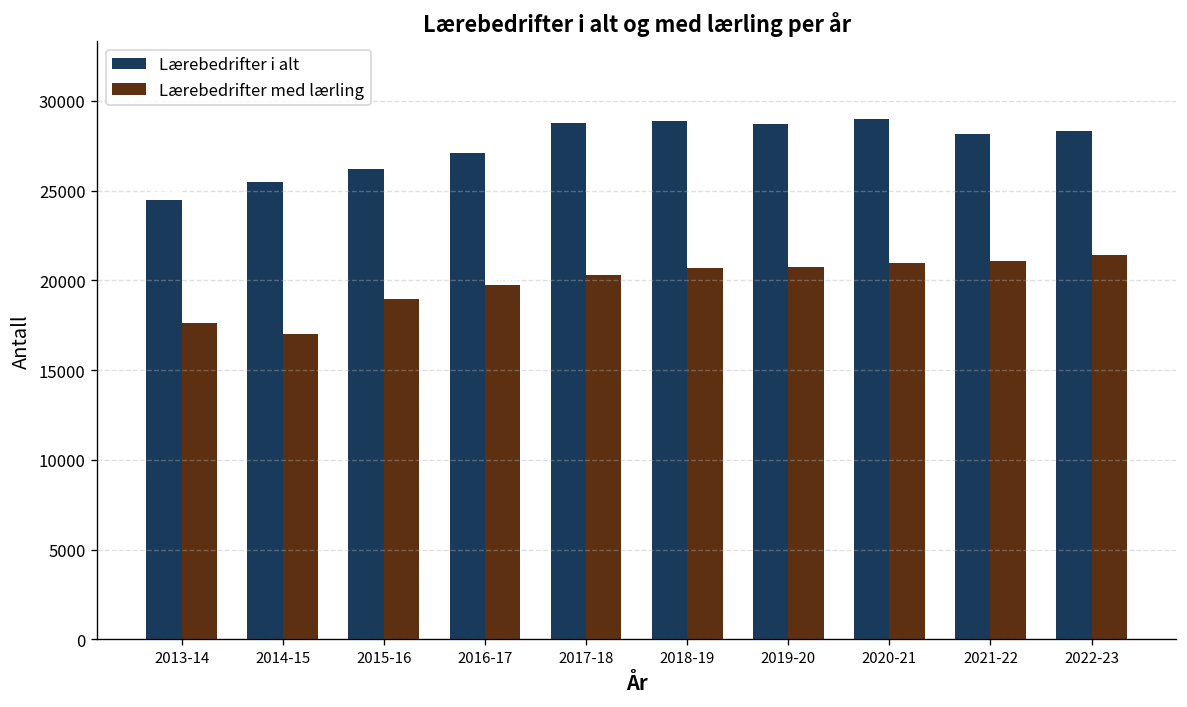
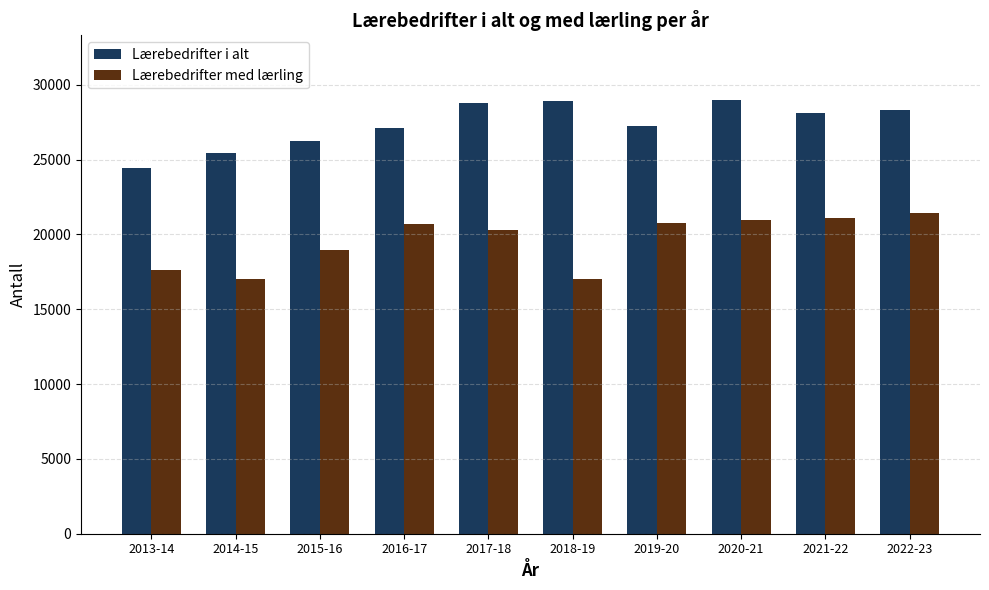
Lærebedrifter med lærling, 2016-17: 19800 -> 20700
Lærebedrifter med lærling, 2018-19: 20700 -> 17100
Lærebedrifter i alt, 2019-20: 28700 -> 27200
